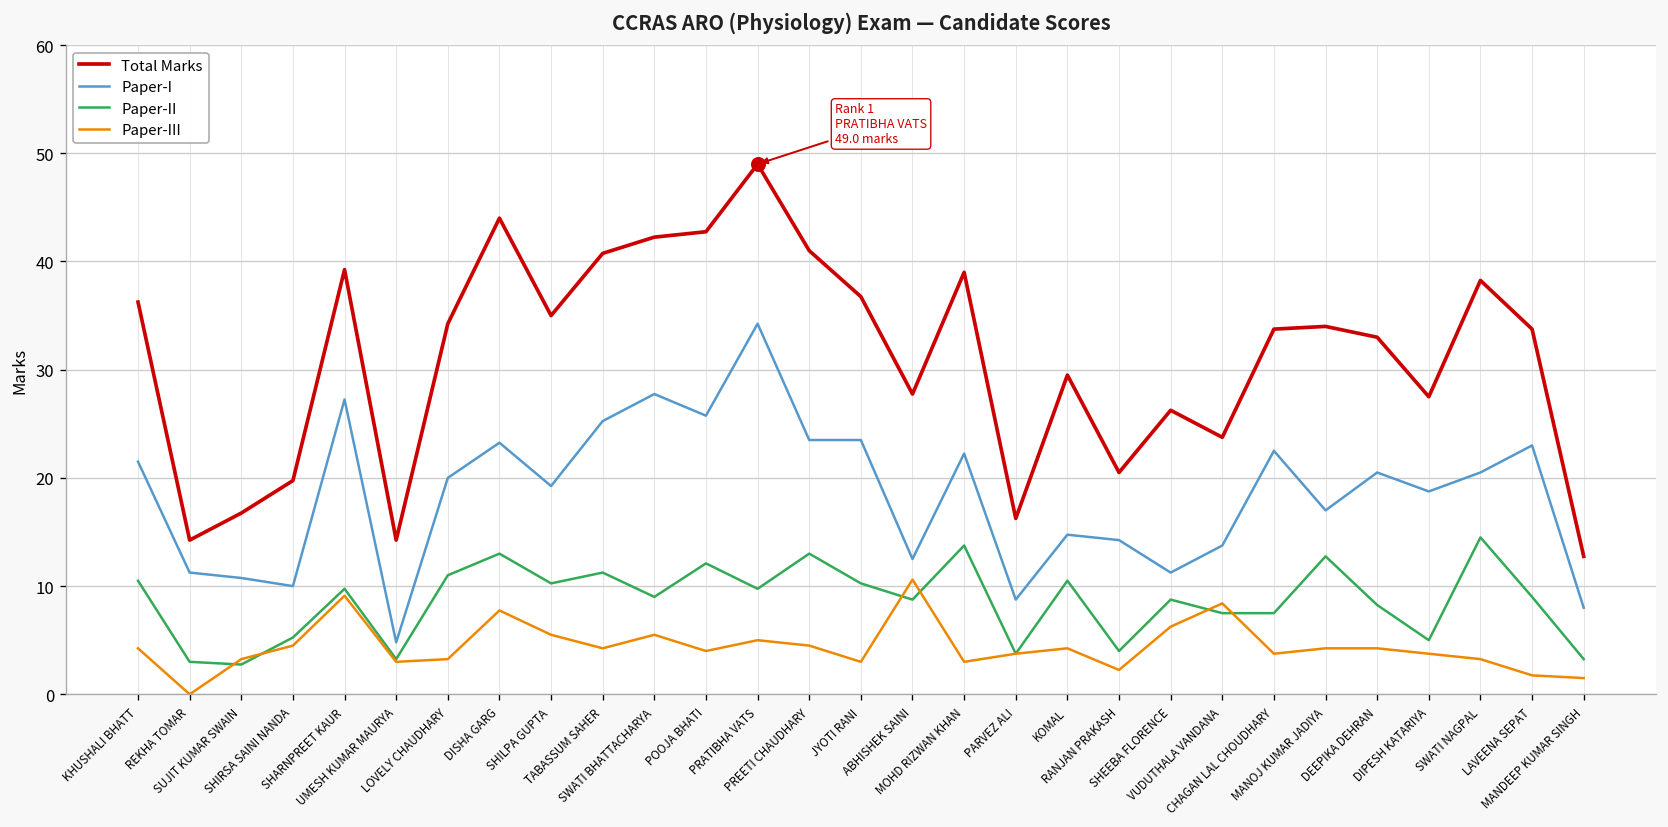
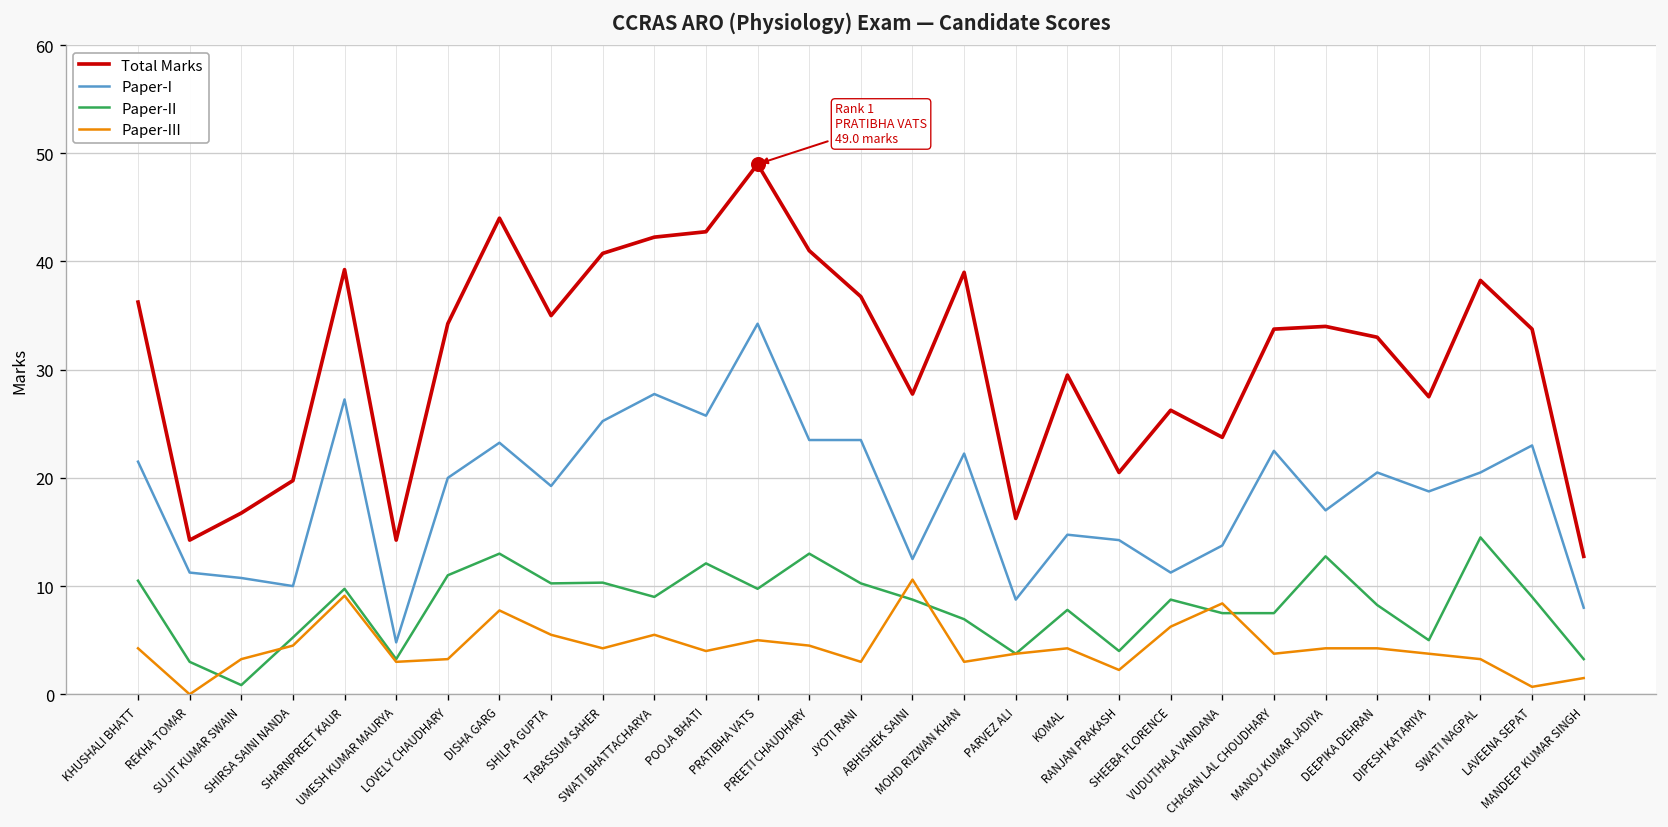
Paper-II, SUJIT KUMAR SWAIN: 3 -> 1
Paper-II, TABASSUM SAHER: 11 -> 10
Paper-II, MOHD RIZWAN KHAN: 14 -> 7
Paper-II, KOMAL: 11 -> 8
Paper-III, LAVEENA SEPAT: 2 -> 1
